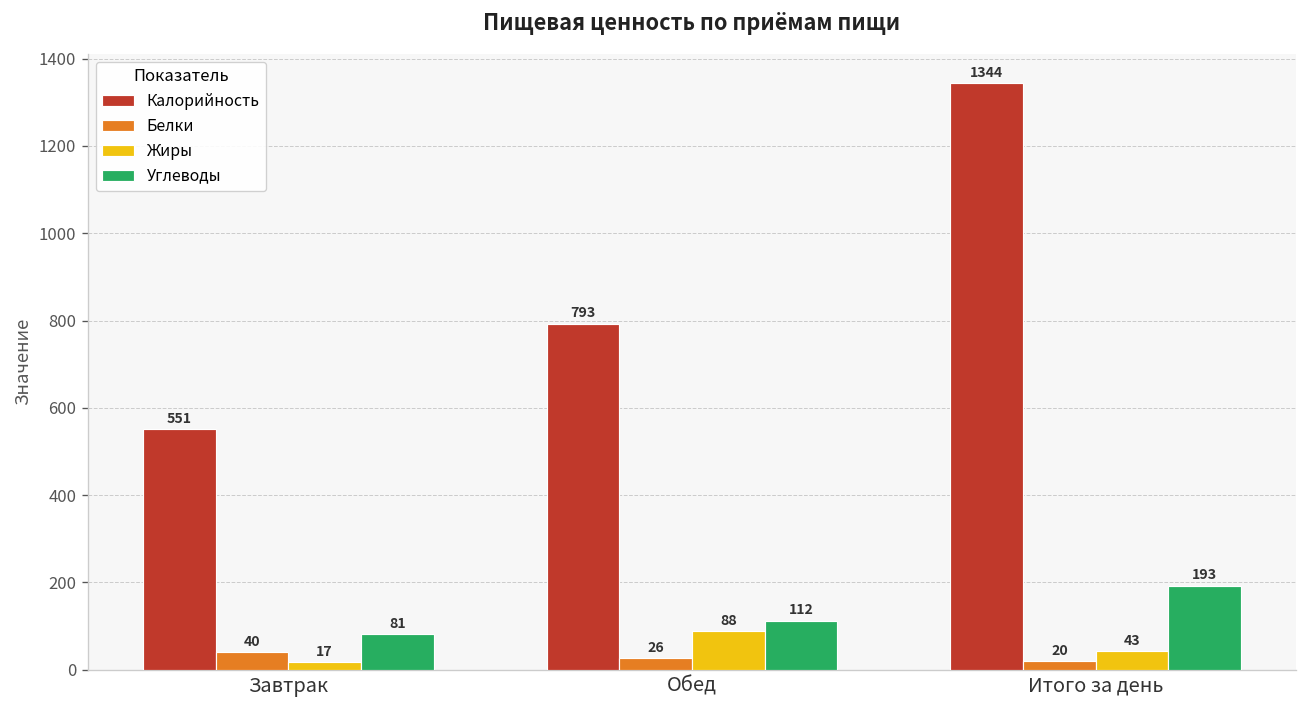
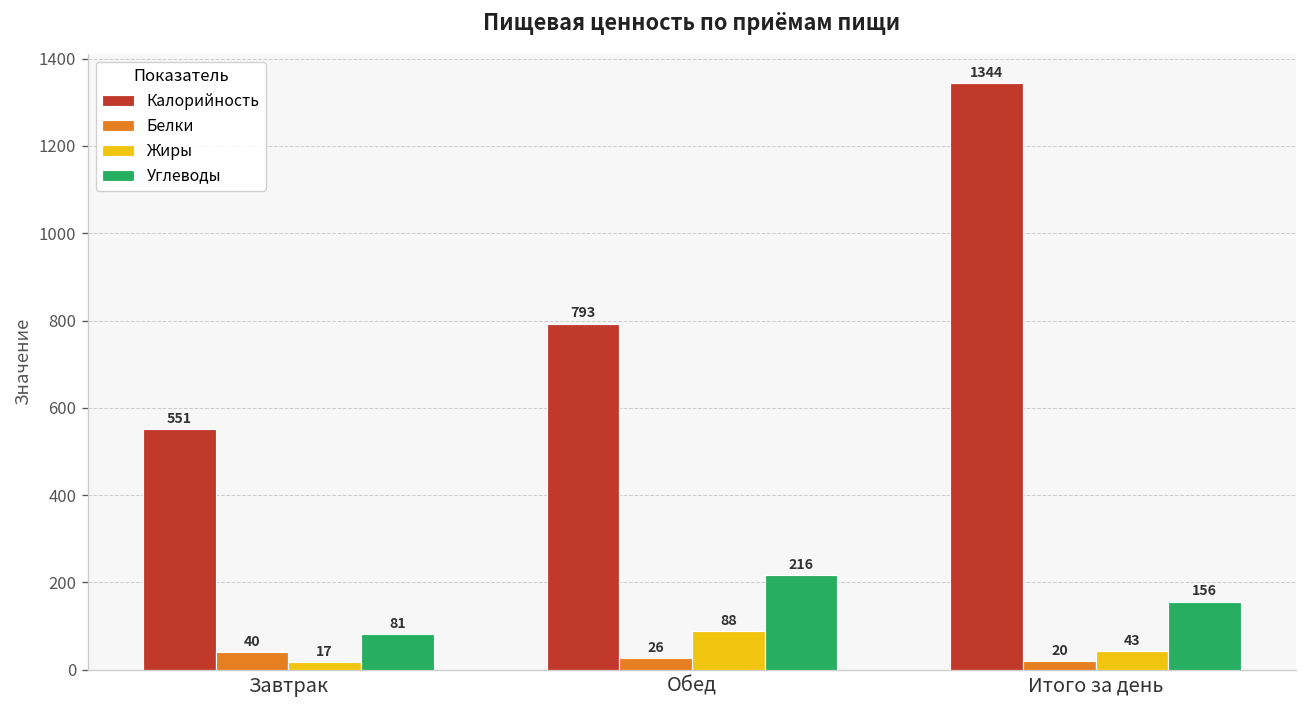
Углеводы, Обед: 112 -> 216
Углеводы, Итого за день: 193 -> 156
